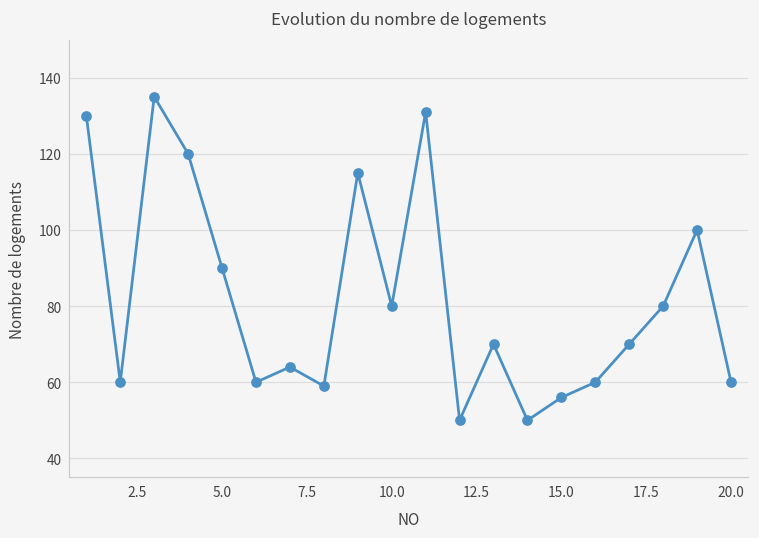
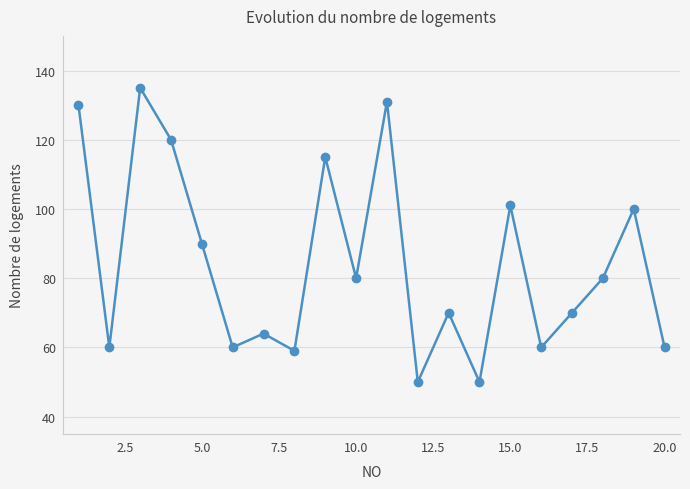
15.0: 56 -> 101
